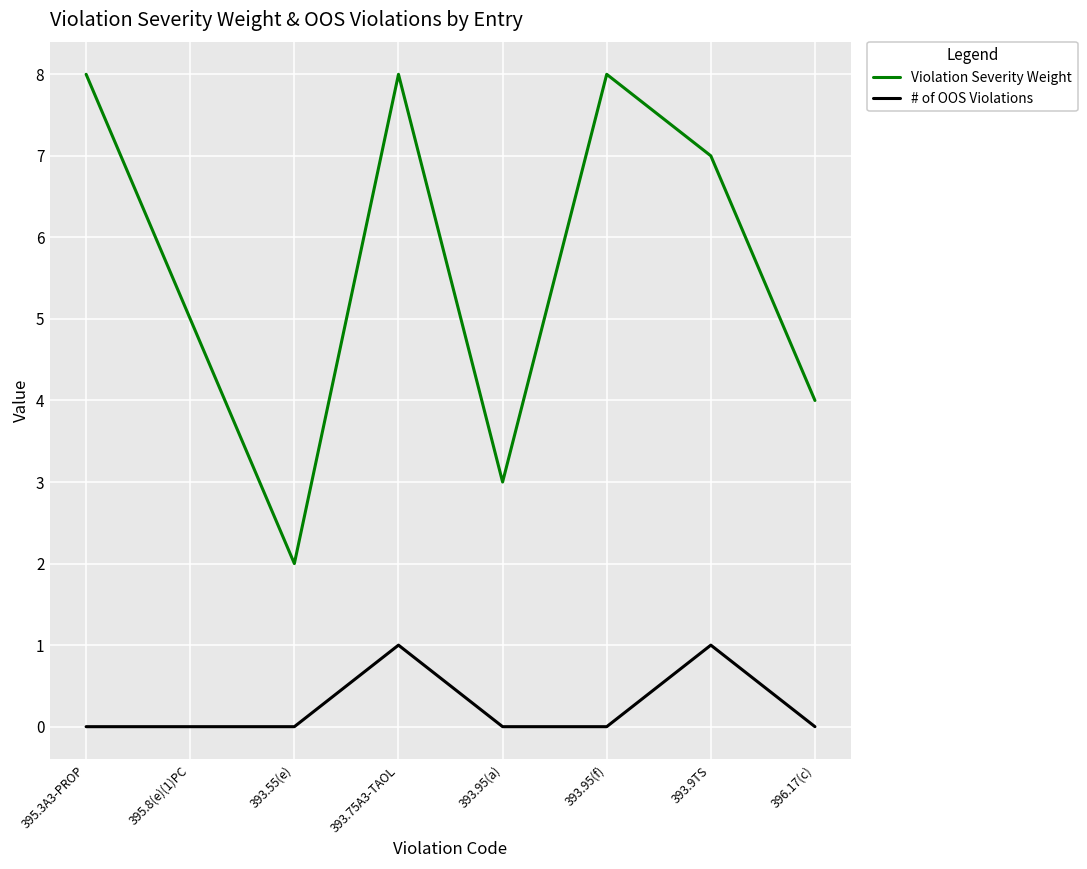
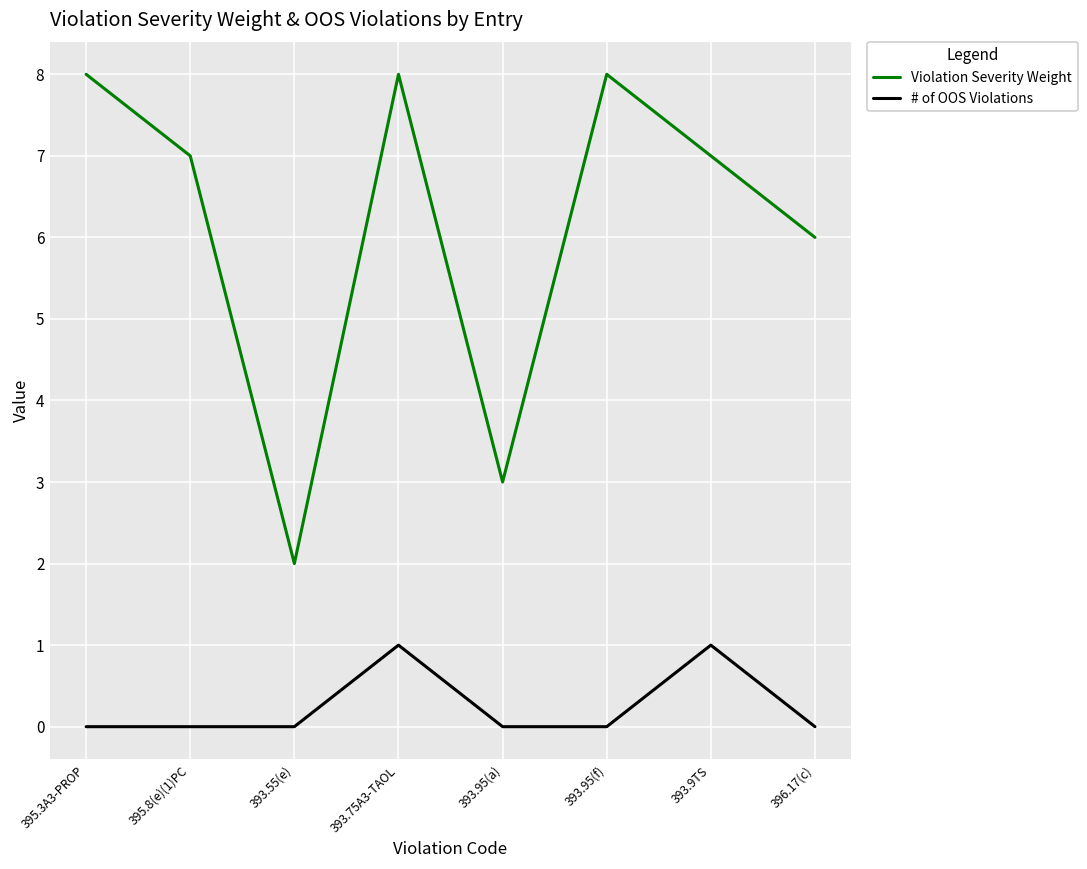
Violation Severity Weight, 395.8(e)(1)PC: 5 -> 7
Violation Severity Weight, 396.17(c): 4 -> 6
